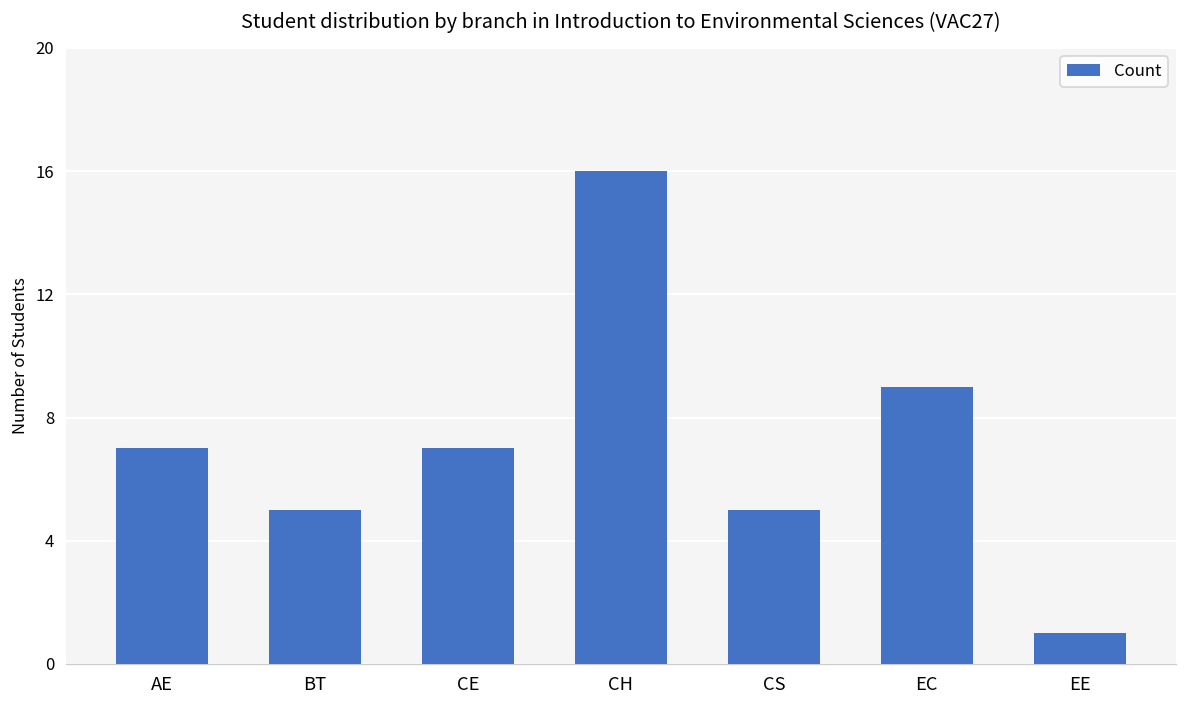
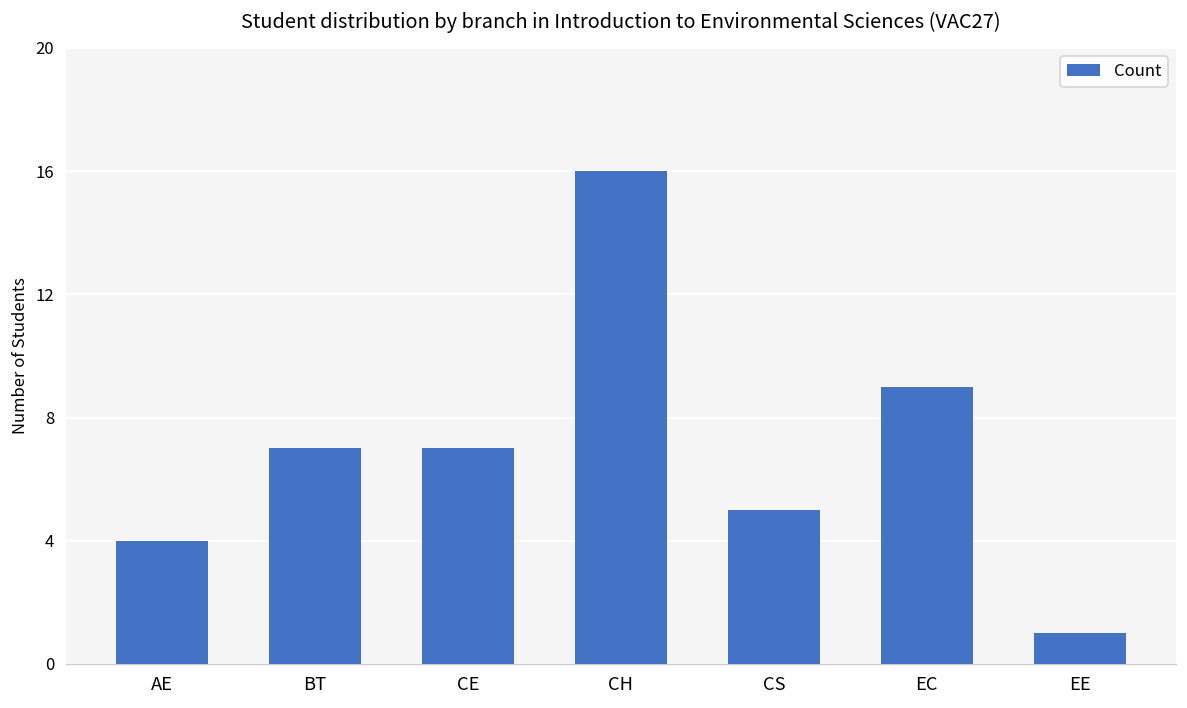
AE: 7 -> 4
BT: 5 -> 7
